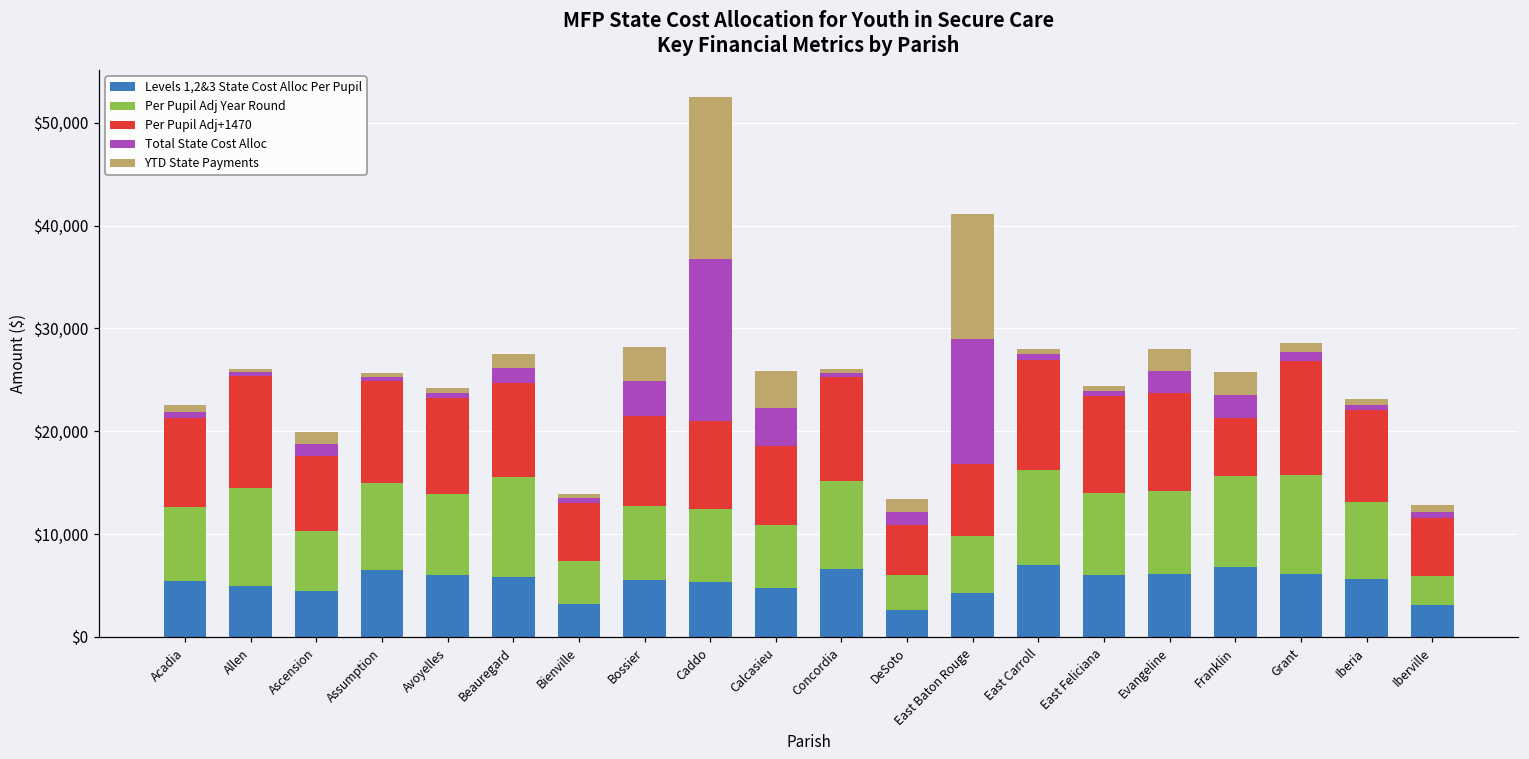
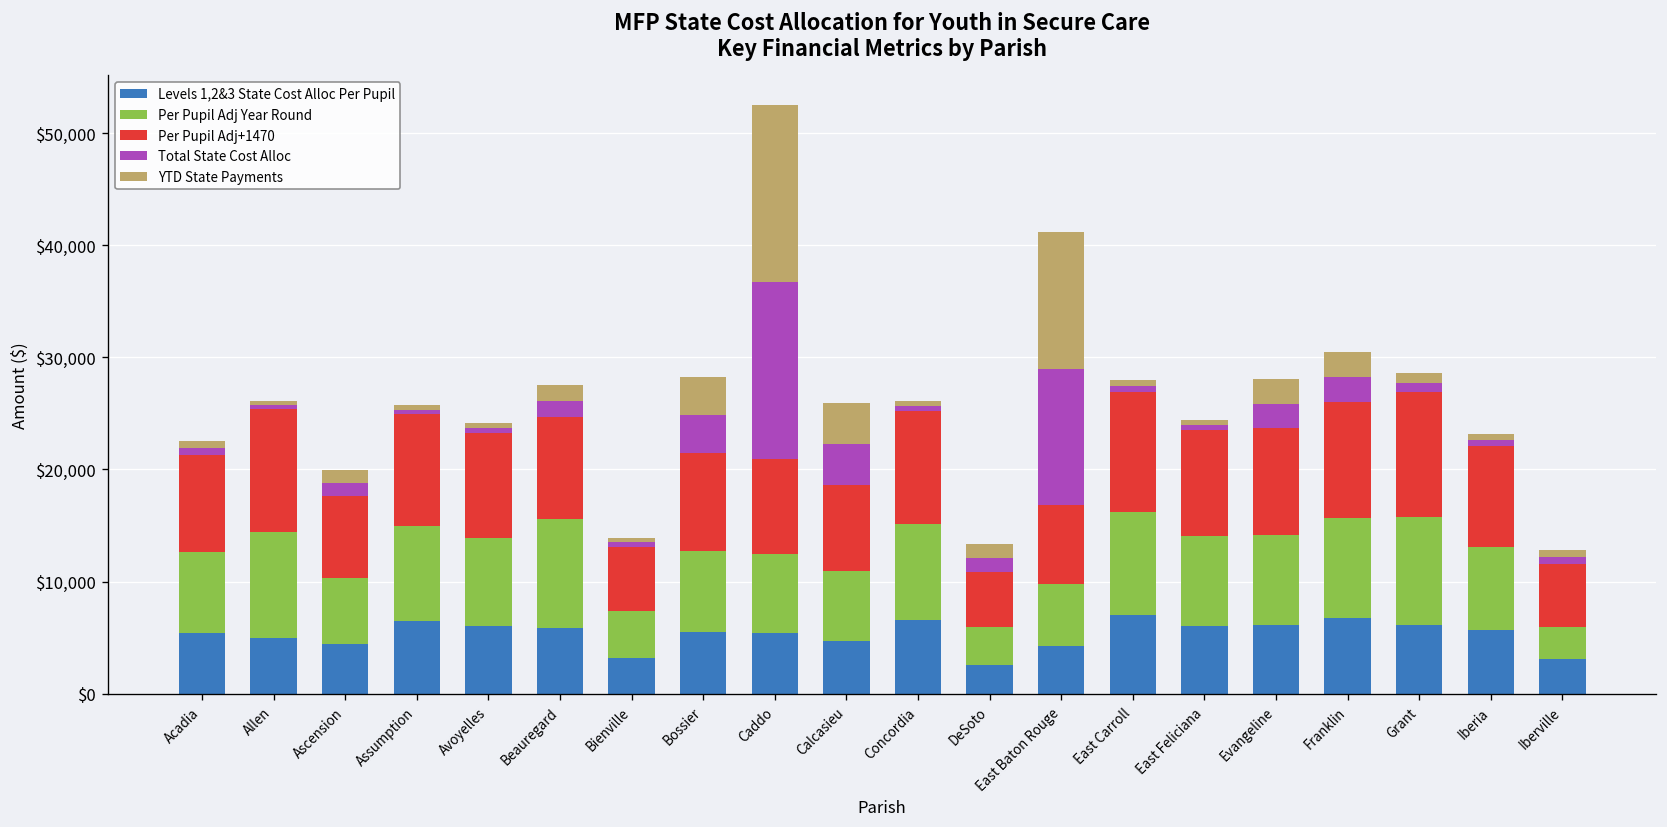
Per Pupil Adj+1470, Franklin: $6,000 -> $10,000
